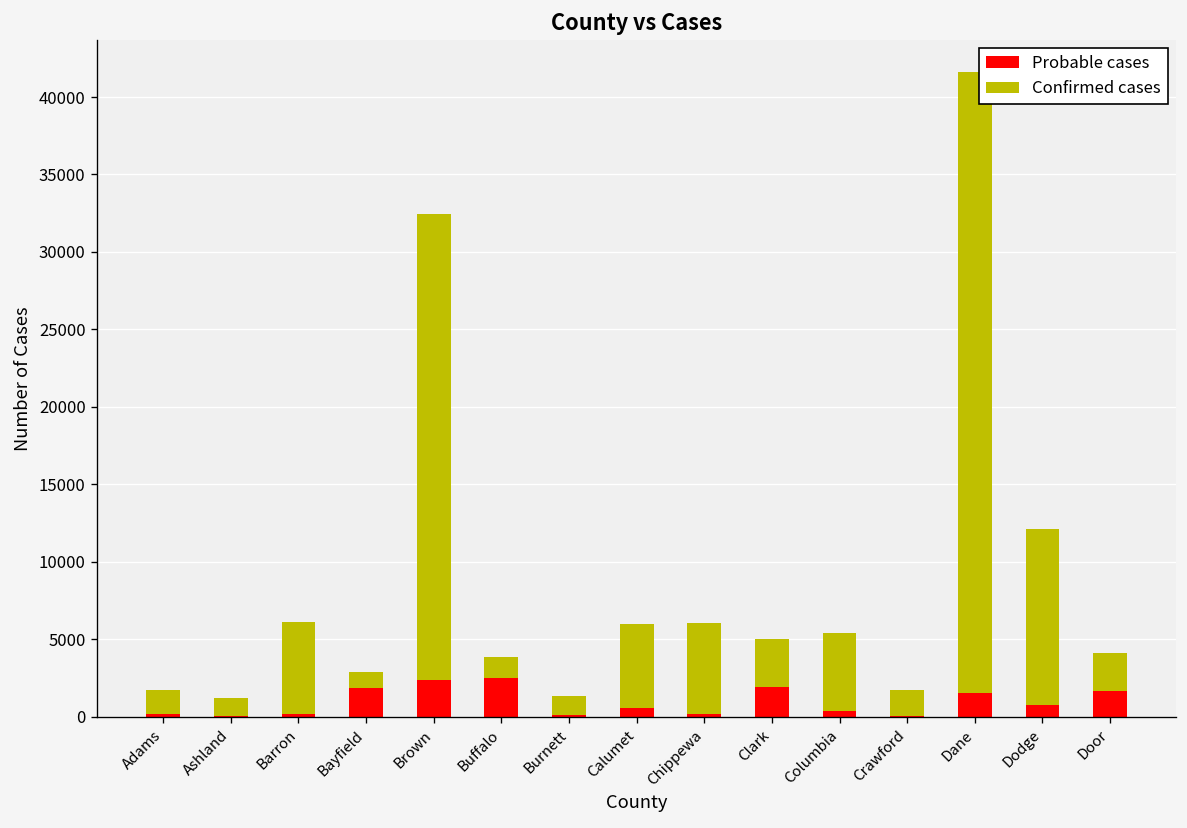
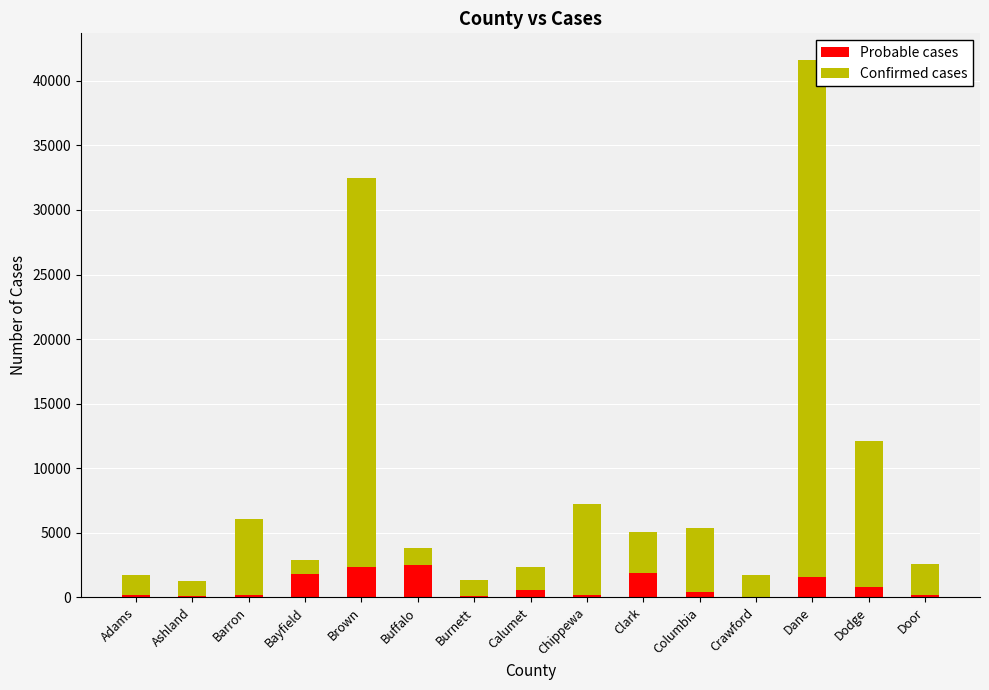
Confirmed cases, Calumet: 5400 -> 1800
Confirmed cases, Chippewa: 5900 -> 7000
Probable cases, Door: 1700 -> 200
